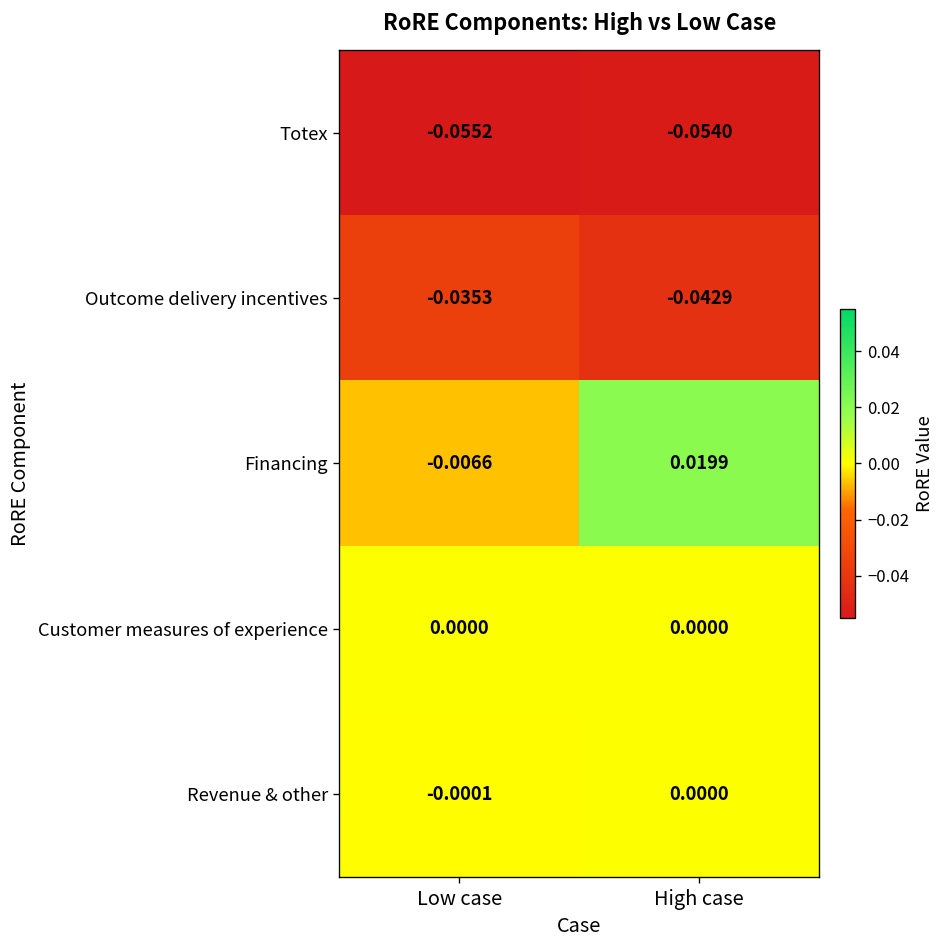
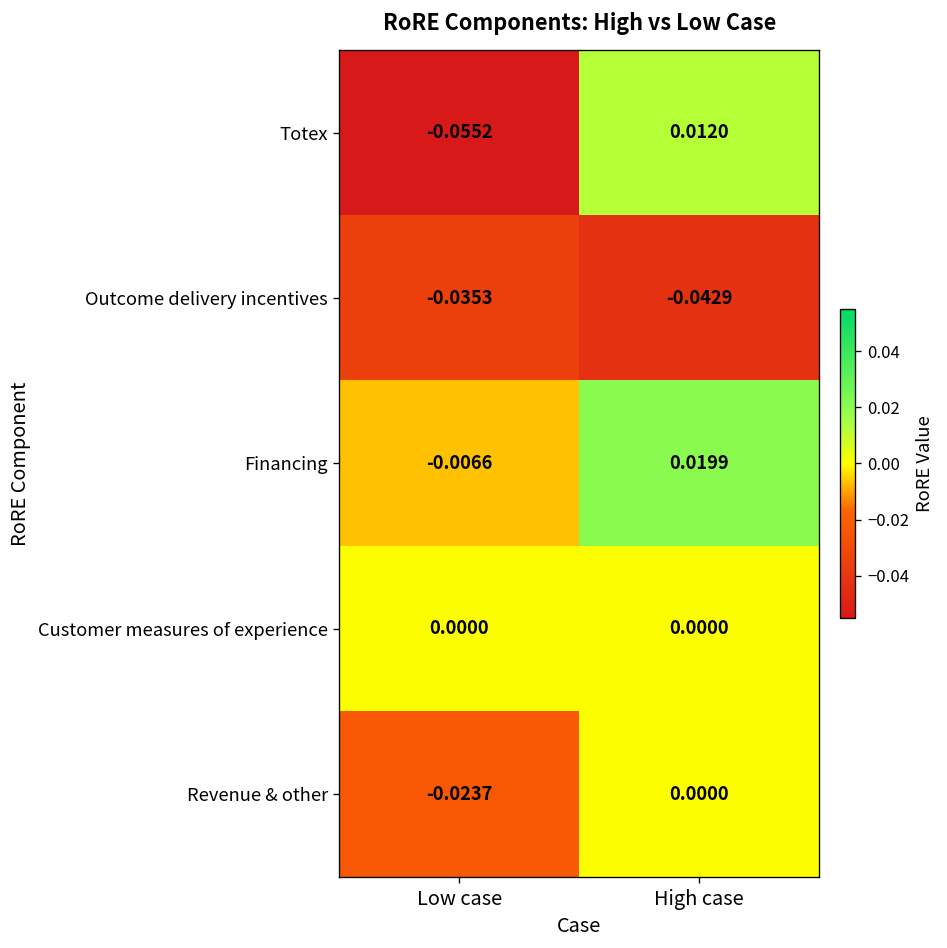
Totex, High case: -0.0540 -> 0.0120
Revenue & other, Low case: -0.0001 -> -0.0237
